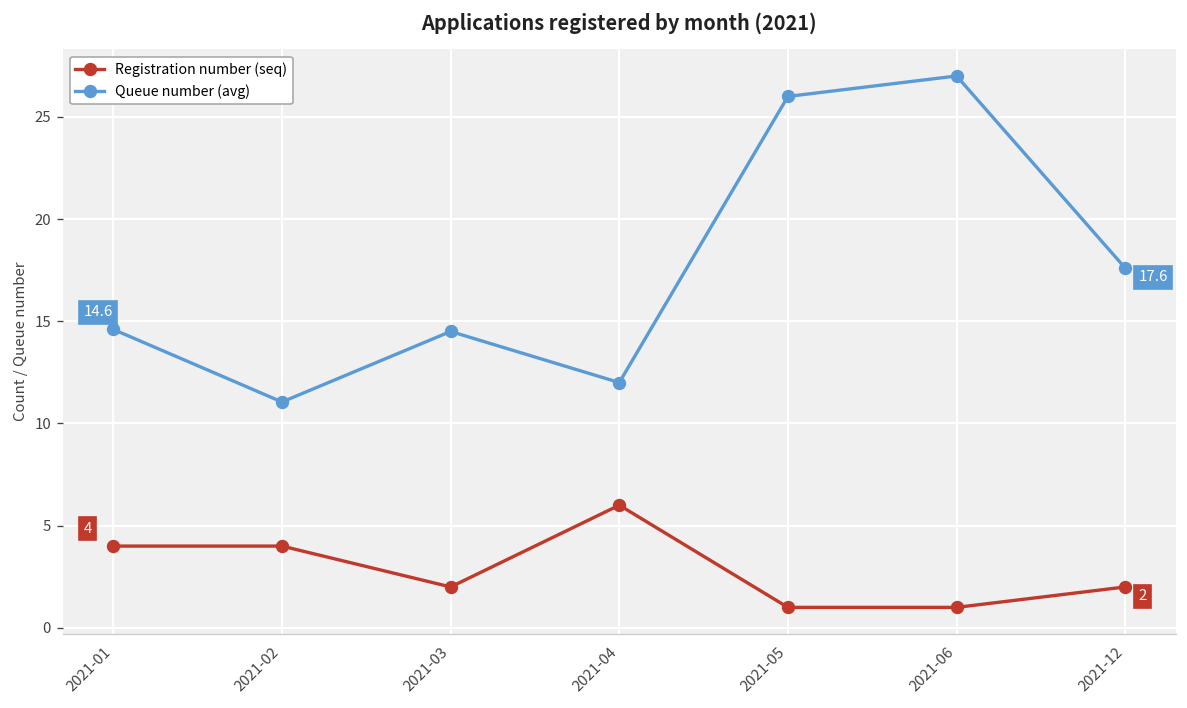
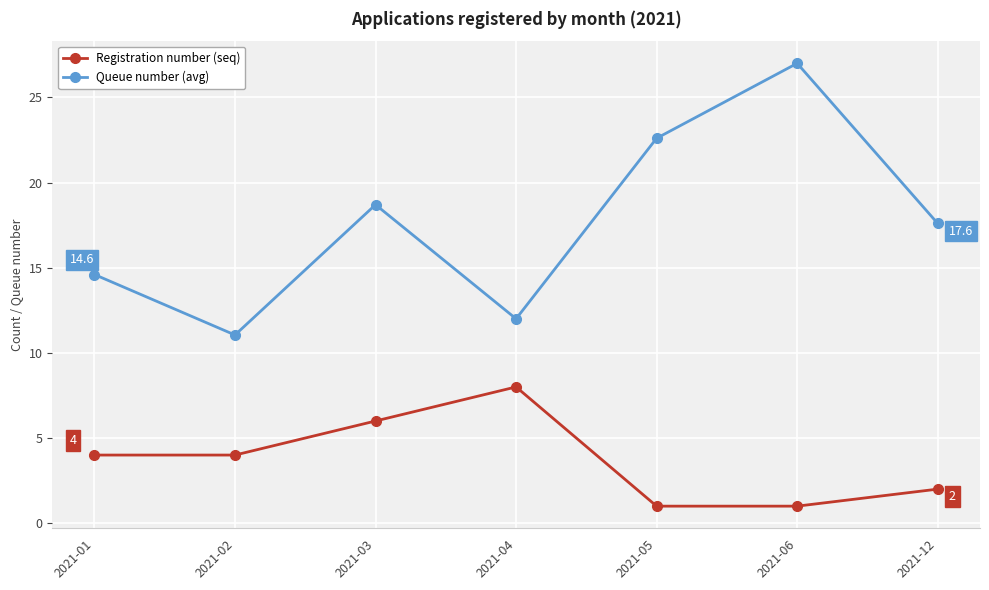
Registration number (seq), 2021-03: 2 -> 6
Queue number (avg), 2021-03: 14.5 -> 18.7
Registration number (seq), 2021-04: 6 -> 8
Queue number (avg), 2021-05: 26.0 -> 22.6
